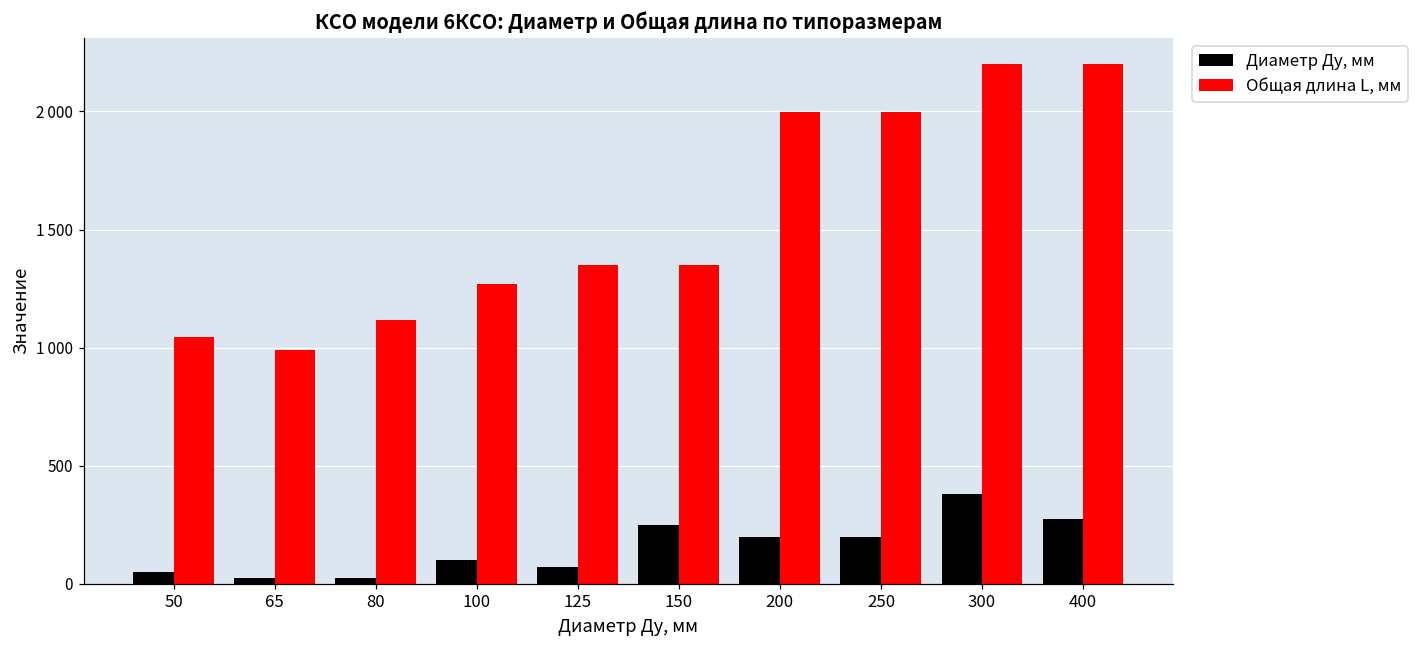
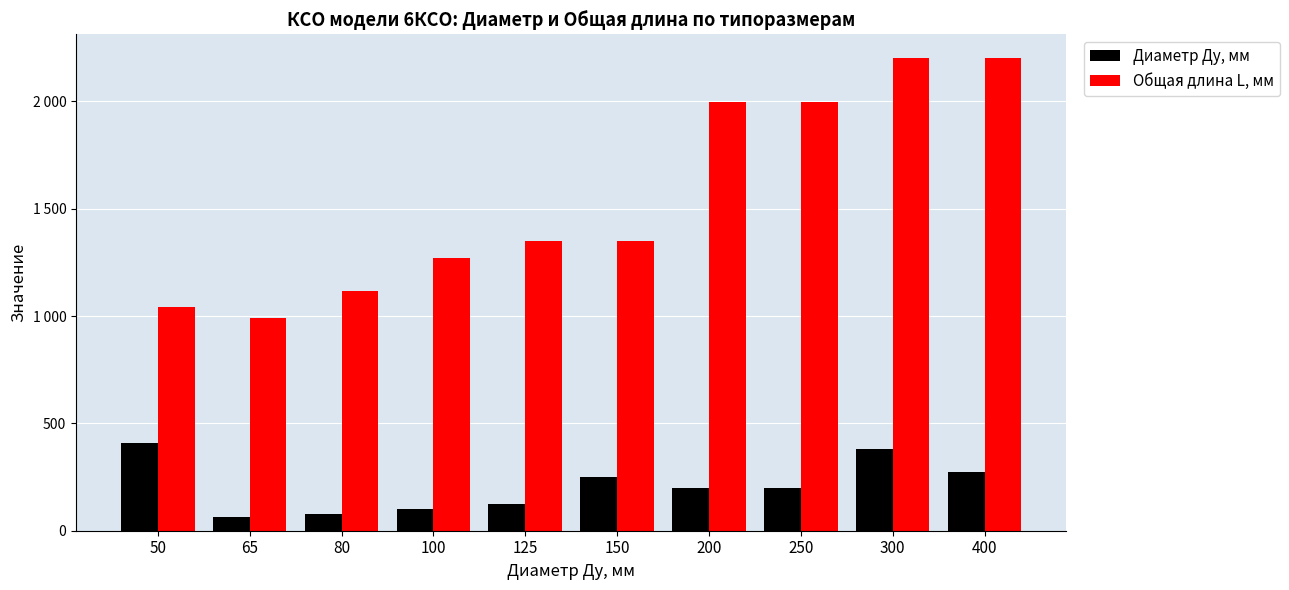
Диаметр Ду, мм, 50: 50 -> 410
Диаметр Ду, мм, 65: 30 -> 70
Диаметр Ду, мм, 80: 20 -> 80
Диаметр Ду, мм, 125: 70 -> 130
